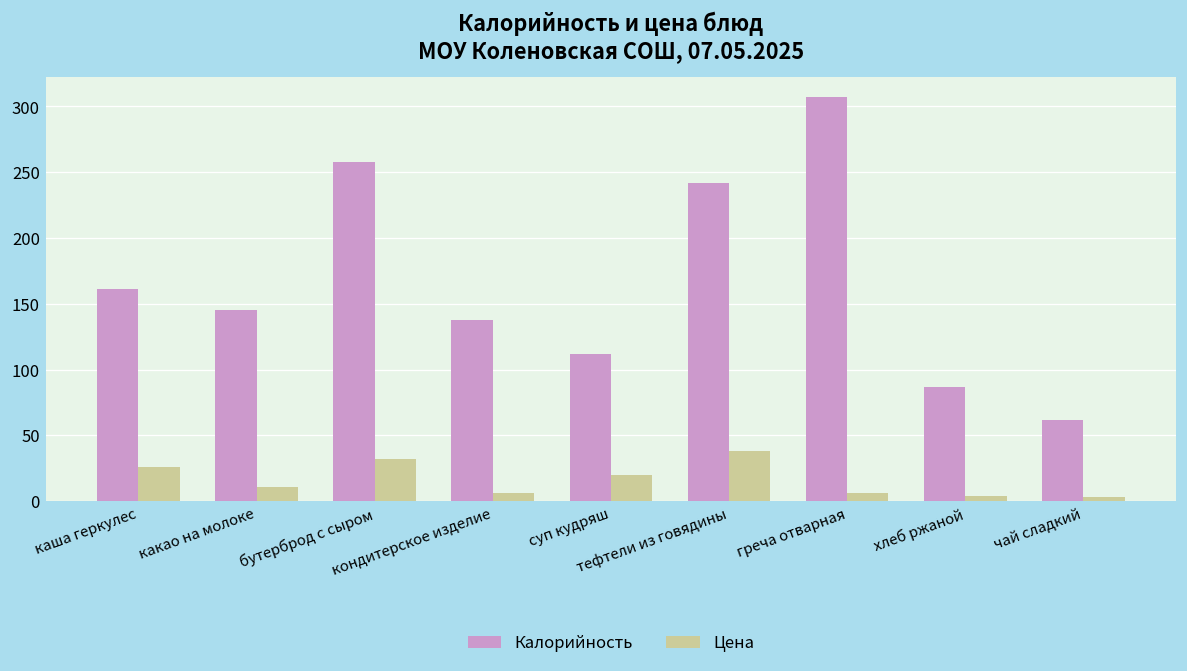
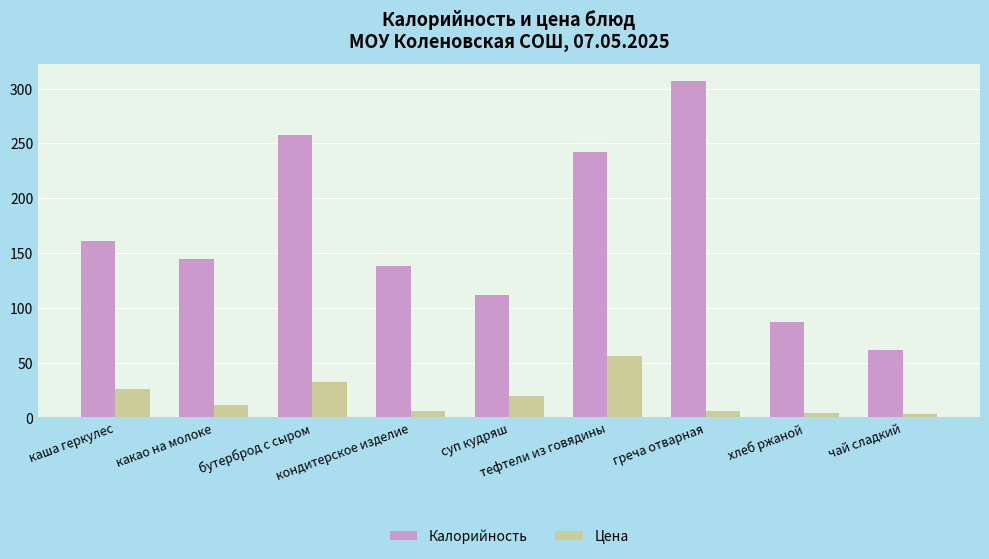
Цена, тефтели из говядины: 38 -> 56
